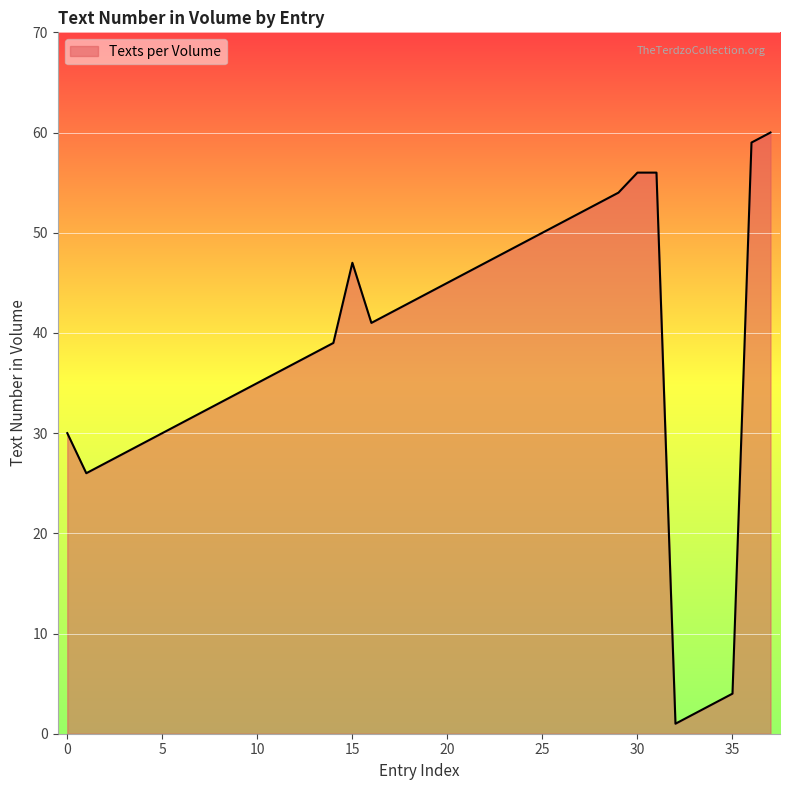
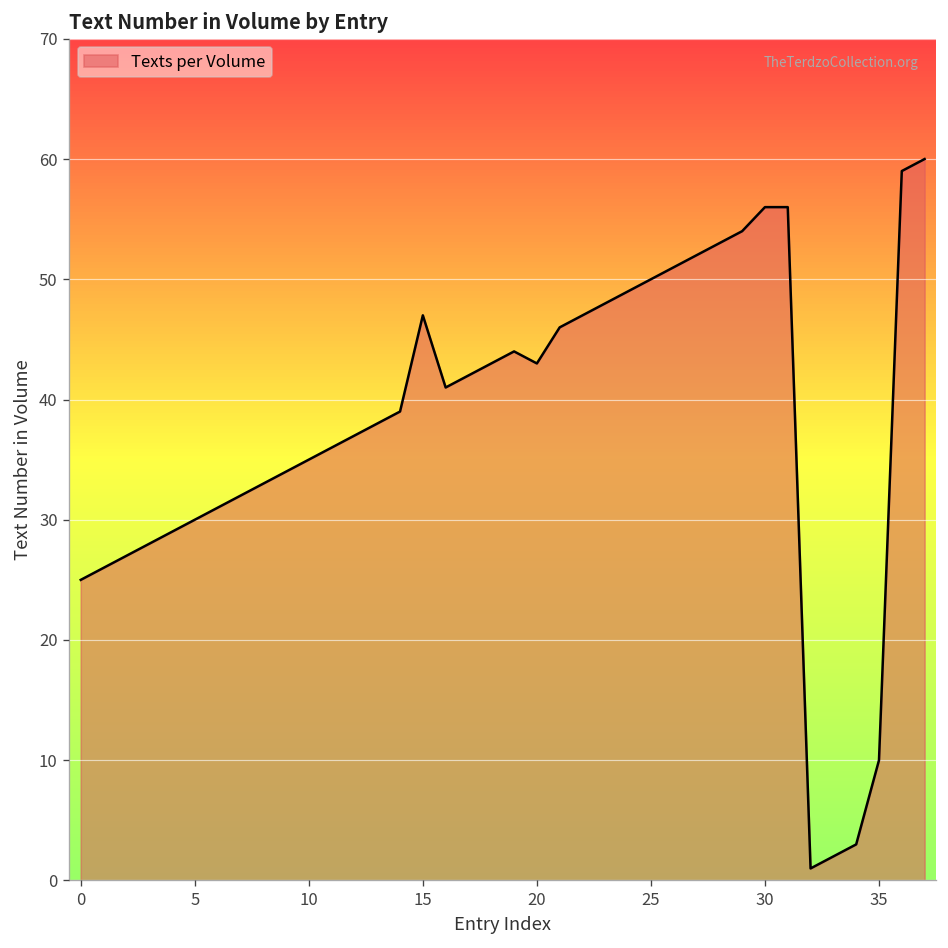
0: 30 -> 25
20: 45 -> 43
35: 4 -> 10
